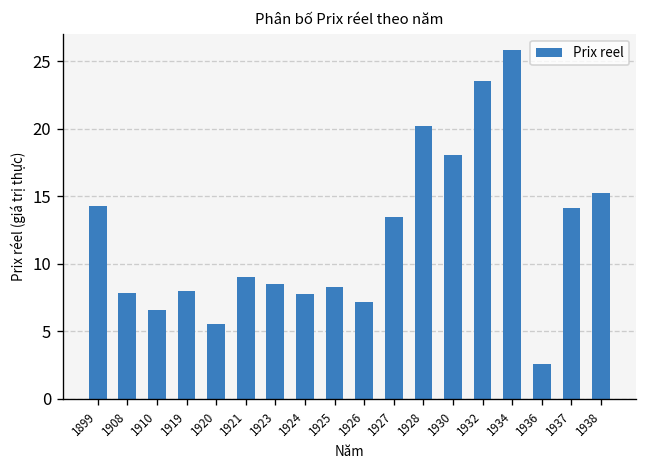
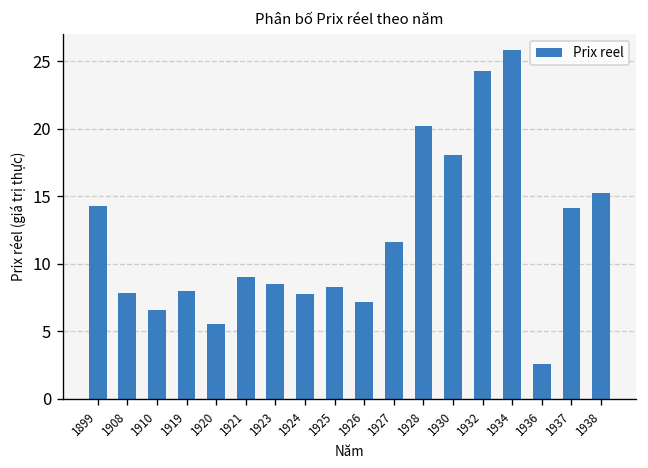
1927: 13.4 -> 11.6
1932: 23.5 -> 24.3
